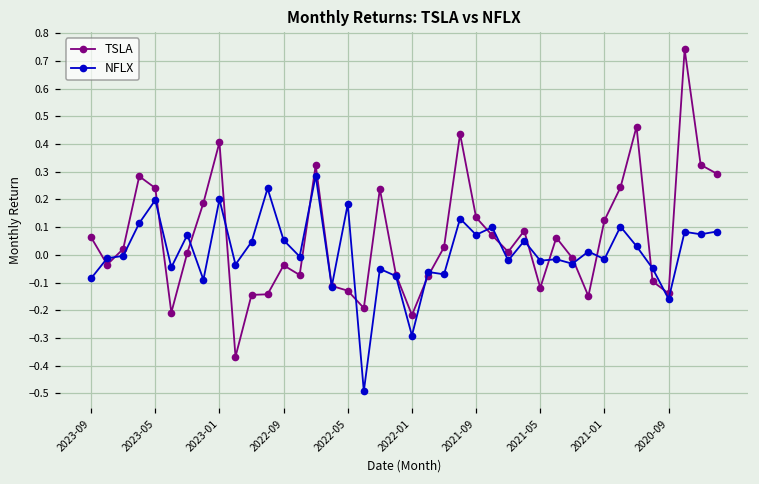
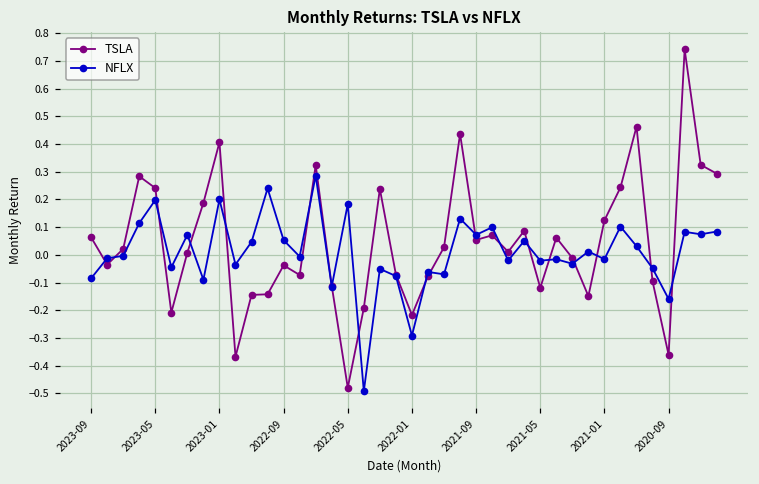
TSLA, 2022-05: -0.13 -> -0.48
TSLA, 2021-09: 0.14 -> 0.05
TSLA, 2020-09: -0.14 -> -0.36
